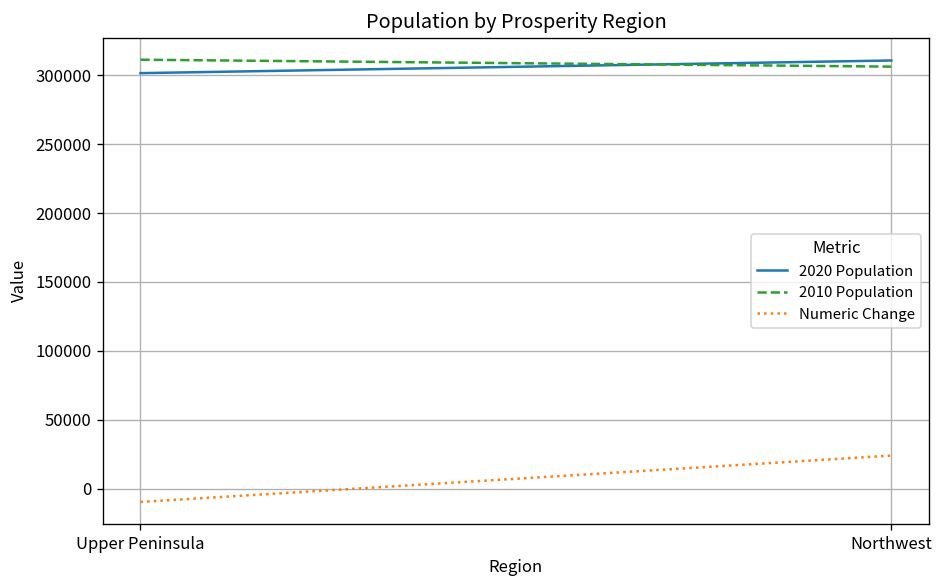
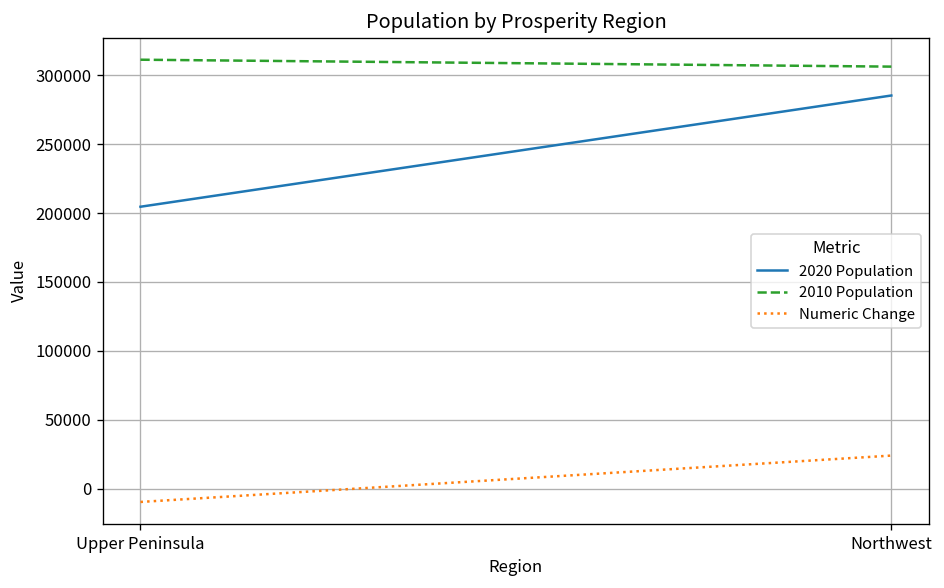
2020 Population, Upper Peninsula: 302000 -> 205000
2020 Population, Northwest: 311000 -> 285000
